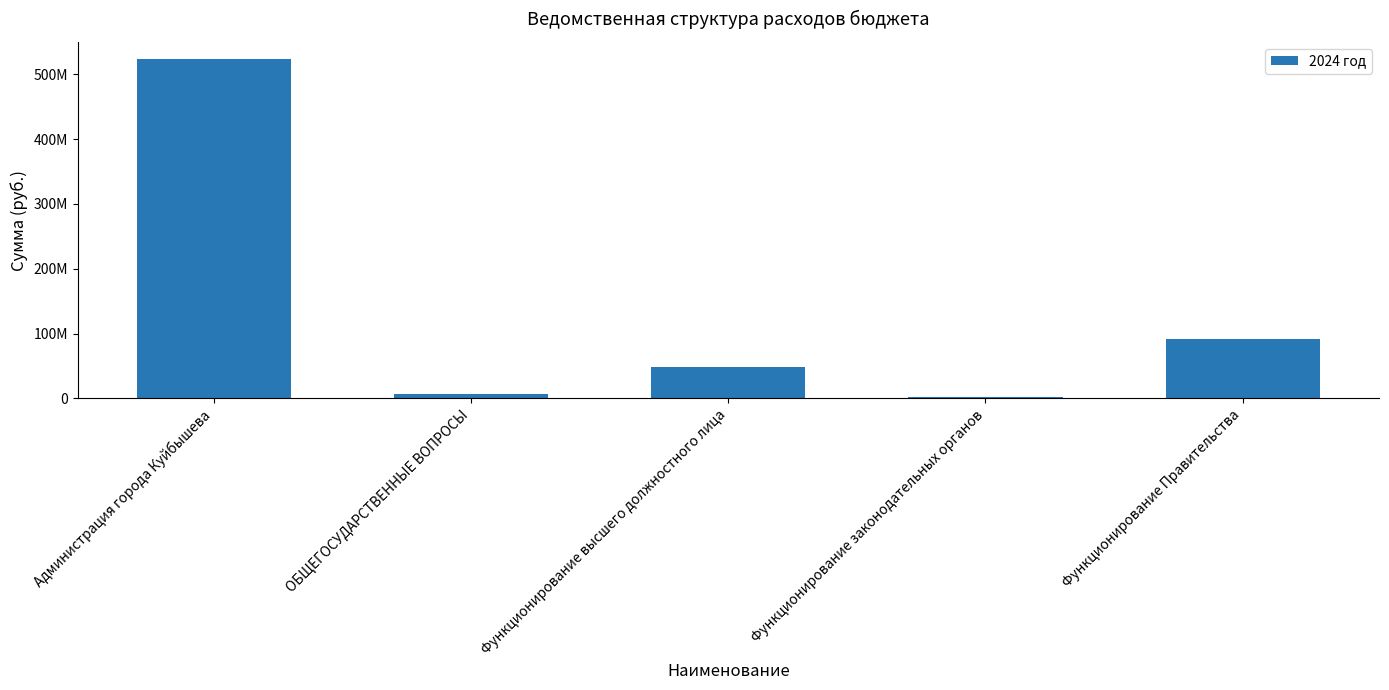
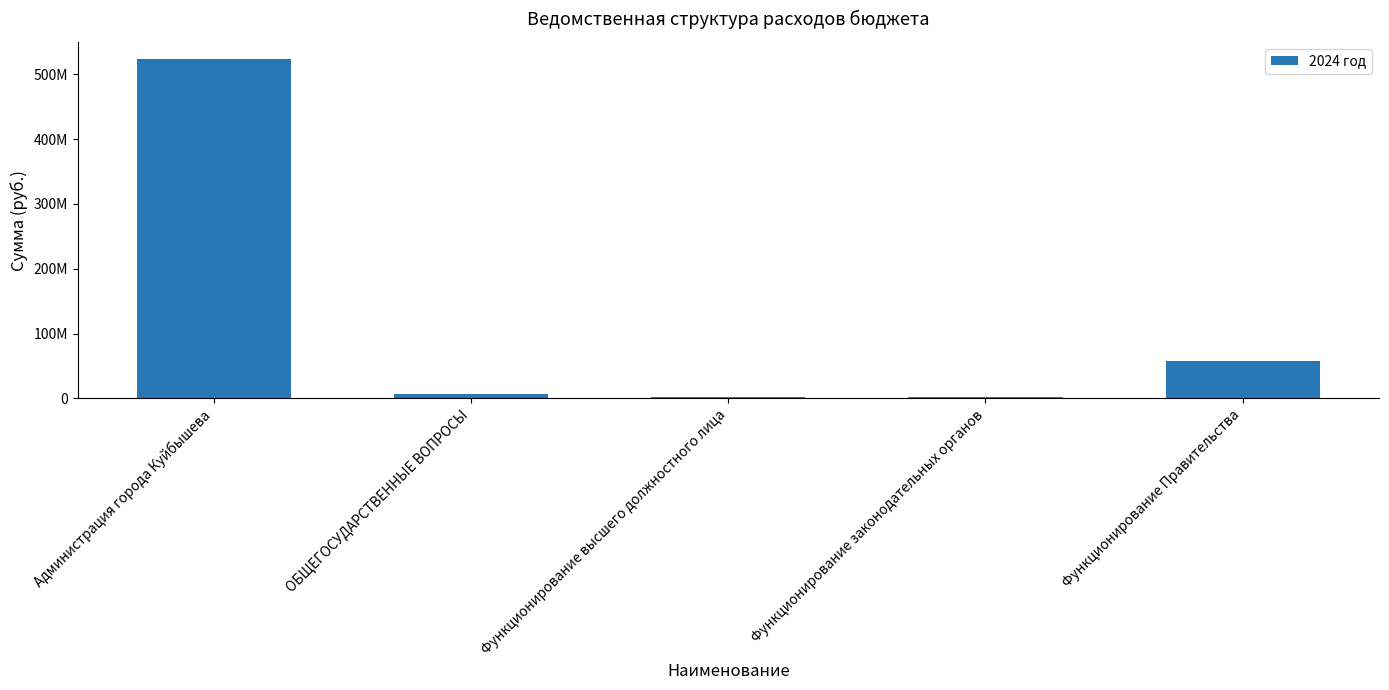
Функционирование высшего должностного лица: 50000000 -> 0
Функционирование Правительства: 90000000 -> 60000000
